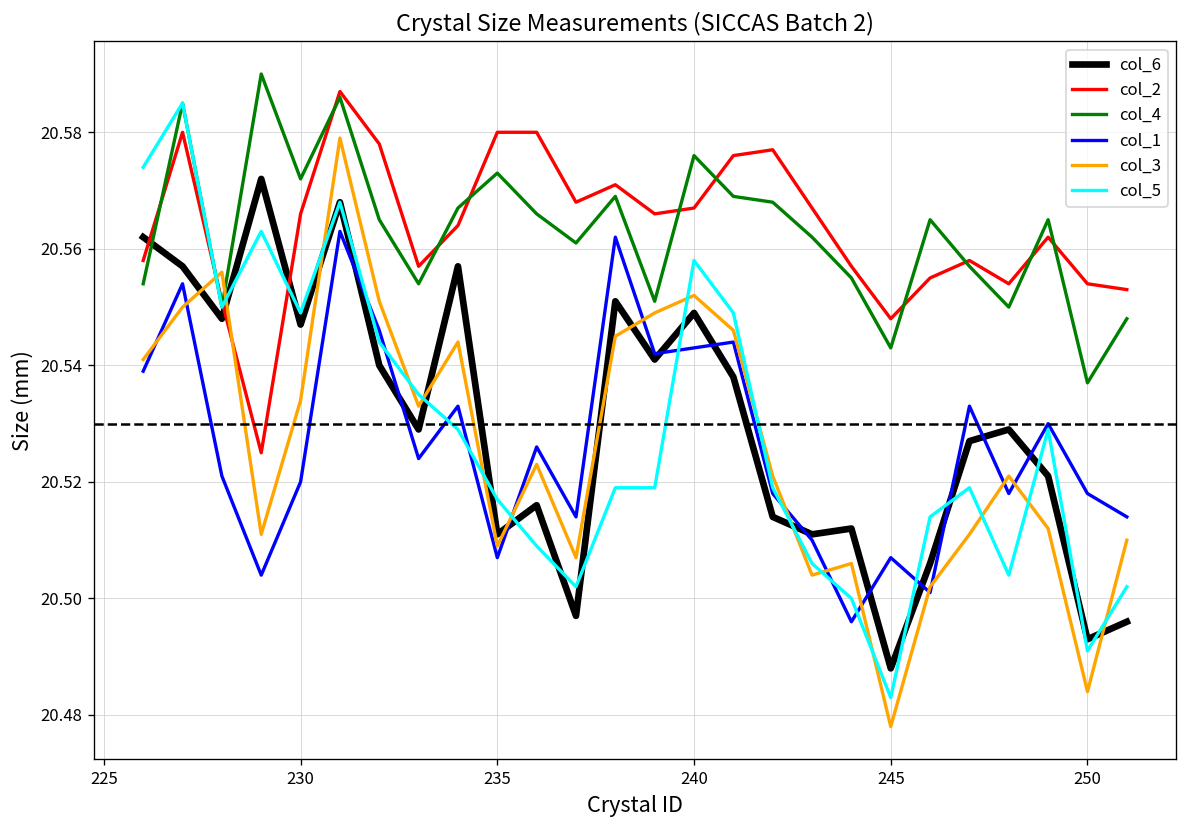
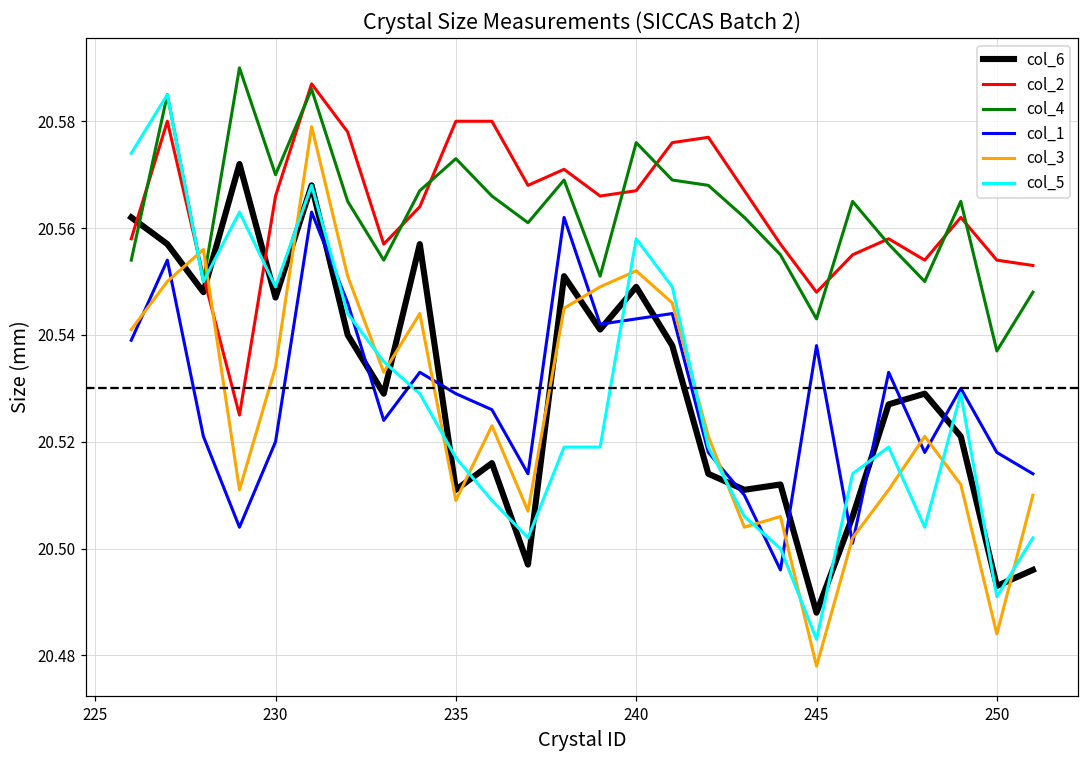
col_4, 230: 20.572 -> 20.570
col_1, 235: 20.507 -> 20.529
col_1, 245: 20.507 -> 20.538
